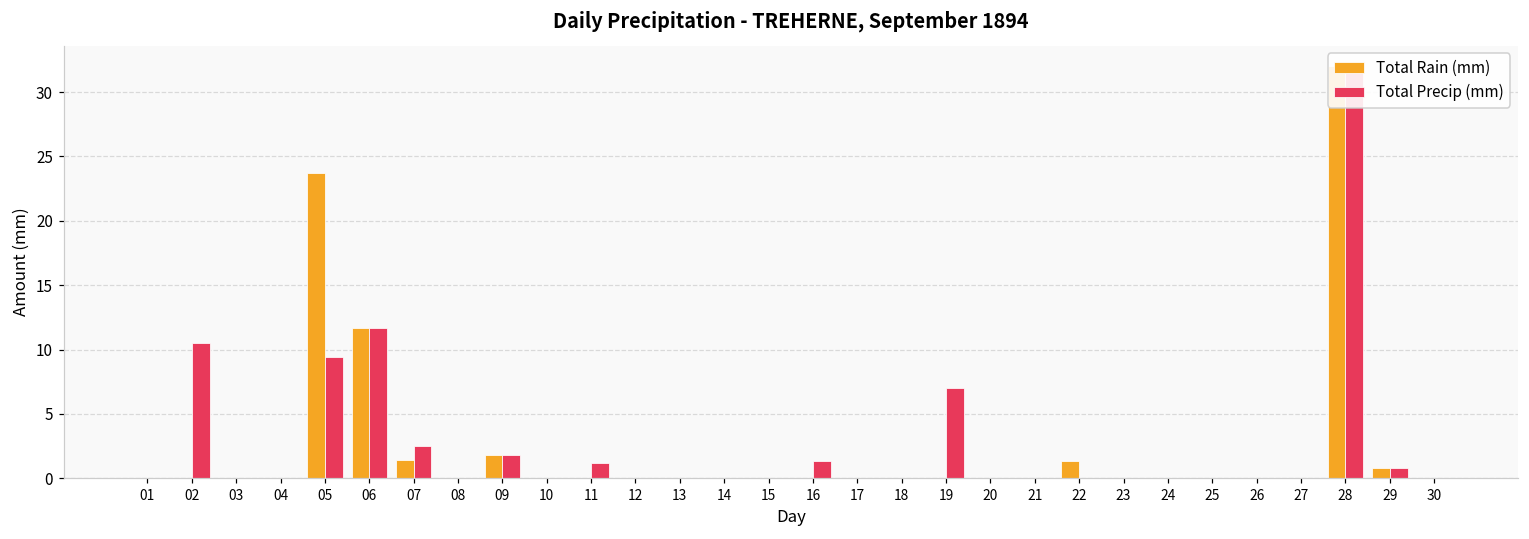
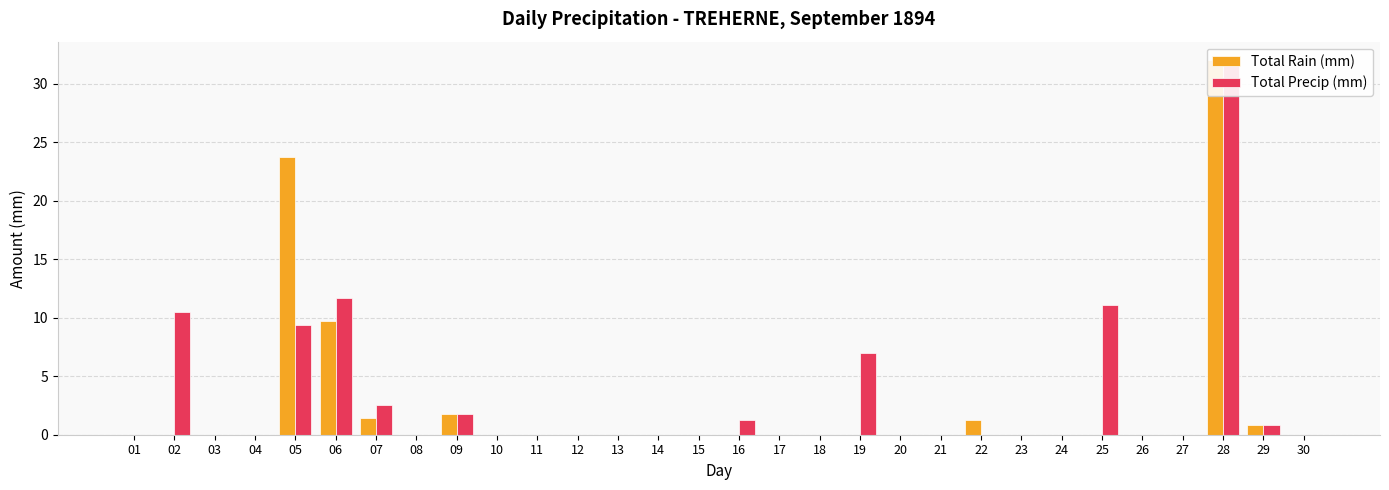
Total Rain (mm), 06: 11.7 -> 9.7
Total Precip (mm), 11: 1.2 -> 0.0
Total Precip (mm), 25: 0.0 -> 11.1
